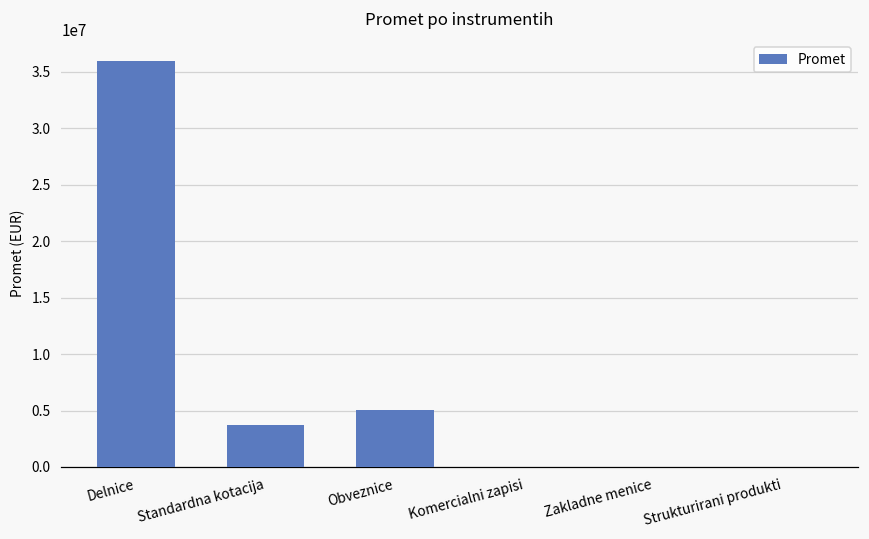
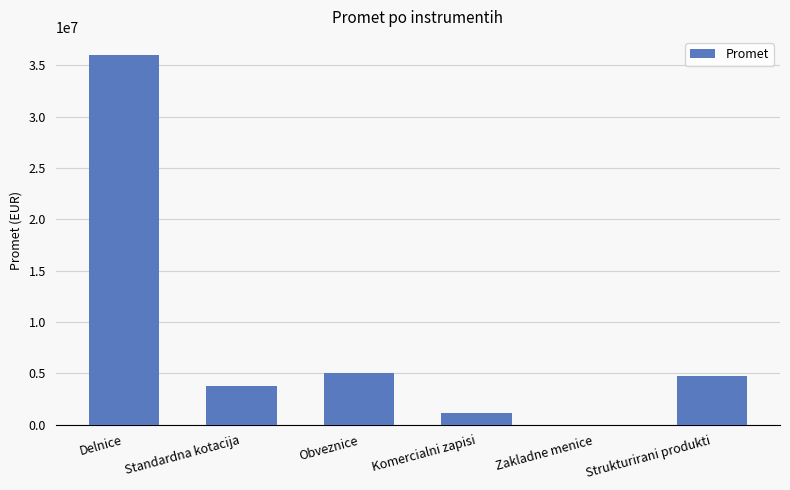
Komercialni zapisi: 0 -> 1100000
Strukturirani produkti: 0 -> 4700000
